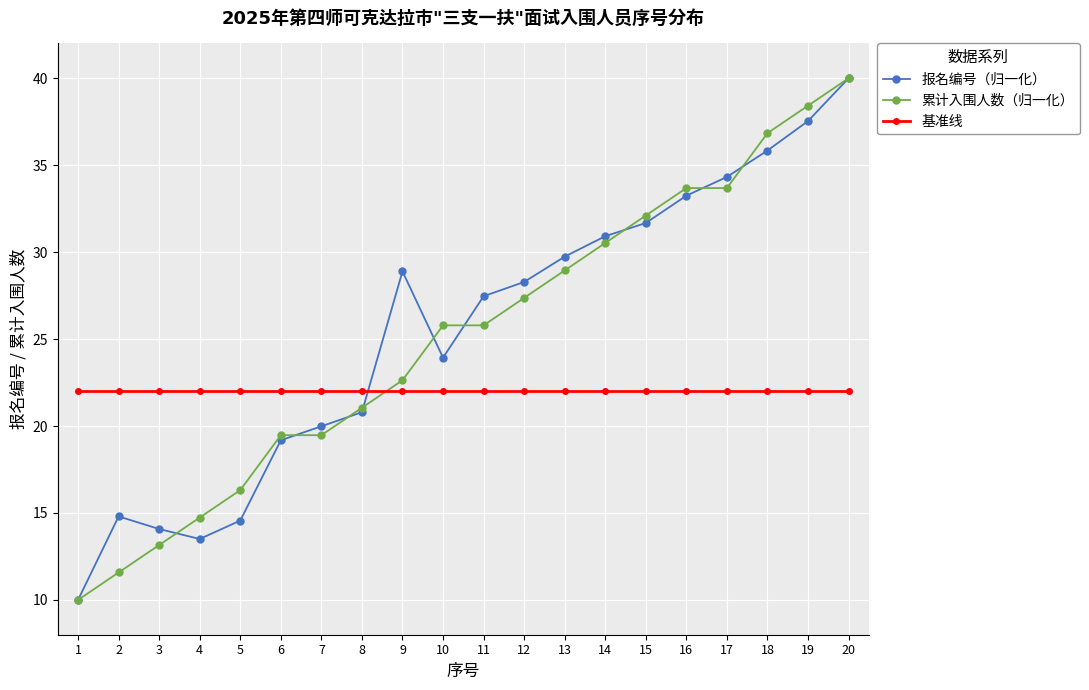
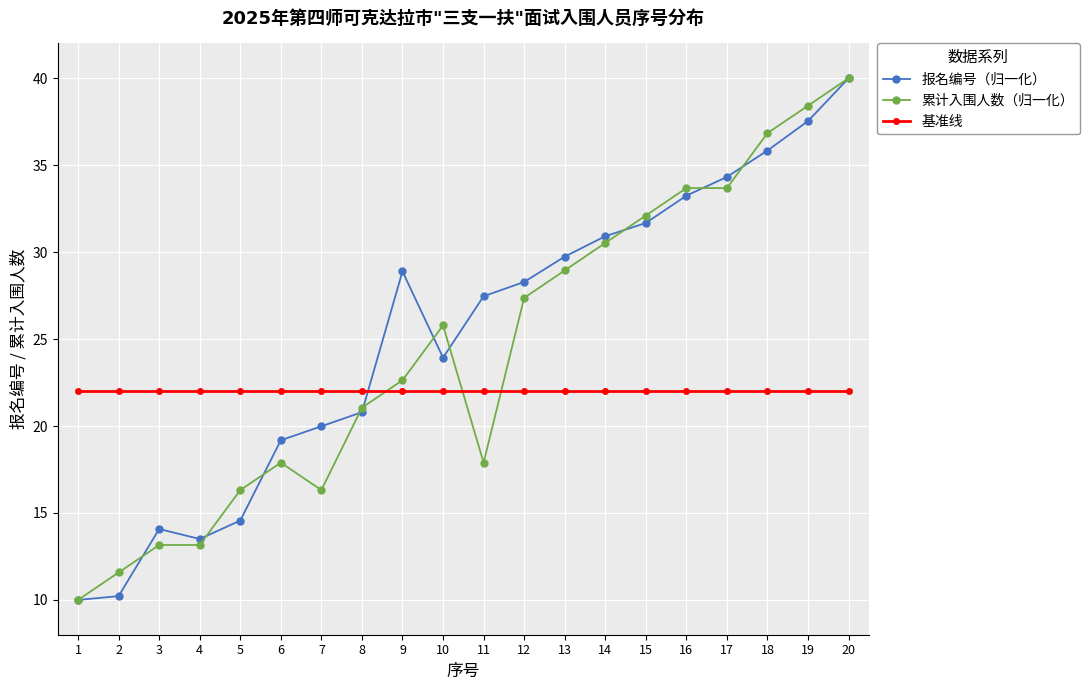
报名编号（归一化）, 2: 14.8 -> 10.2
累计入围人数（归一化）, 4: 14.7 -> 13.2
累计入围人数（归一化）, 6: 19.5 -> 17.9
累计入围人数（归一化）, 7: 19.5 -> 16.3
累计入围人数（归一化）, 11: 25.8 -> 17.9
